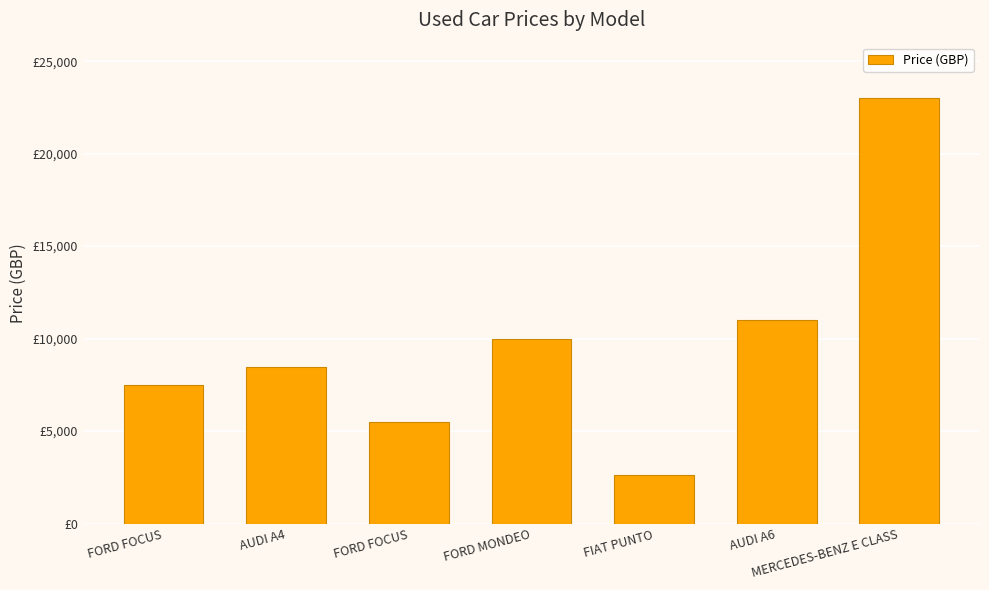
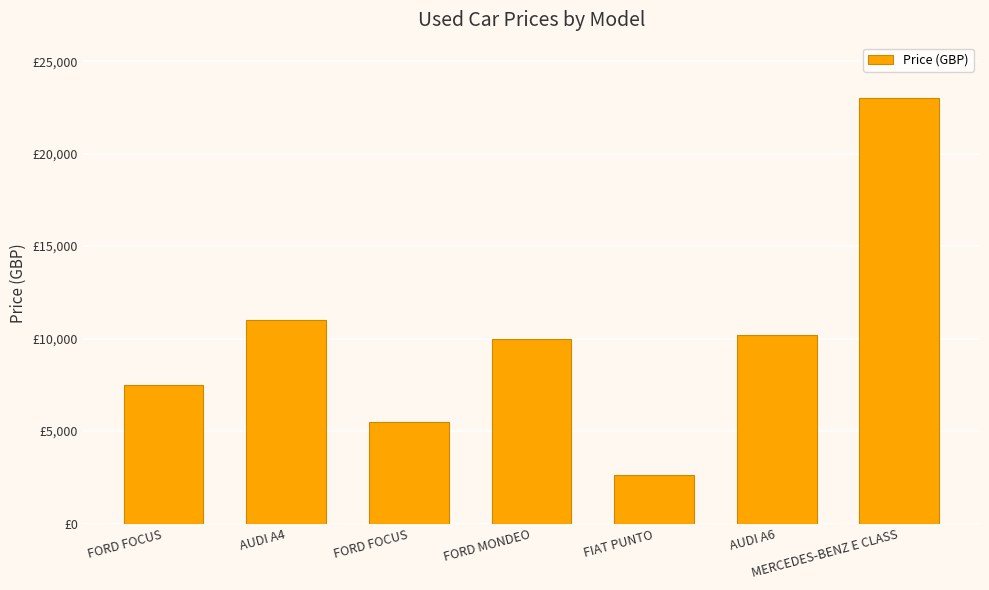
AUDI A4: £8,400 -> £11,000
AUDI A6: £11,000 -> £10,200
